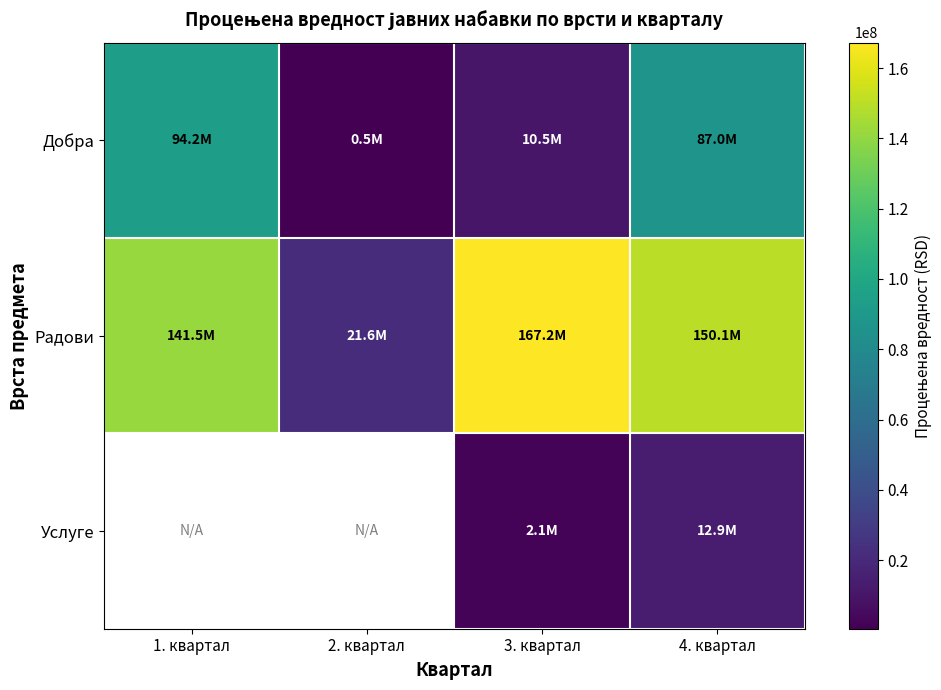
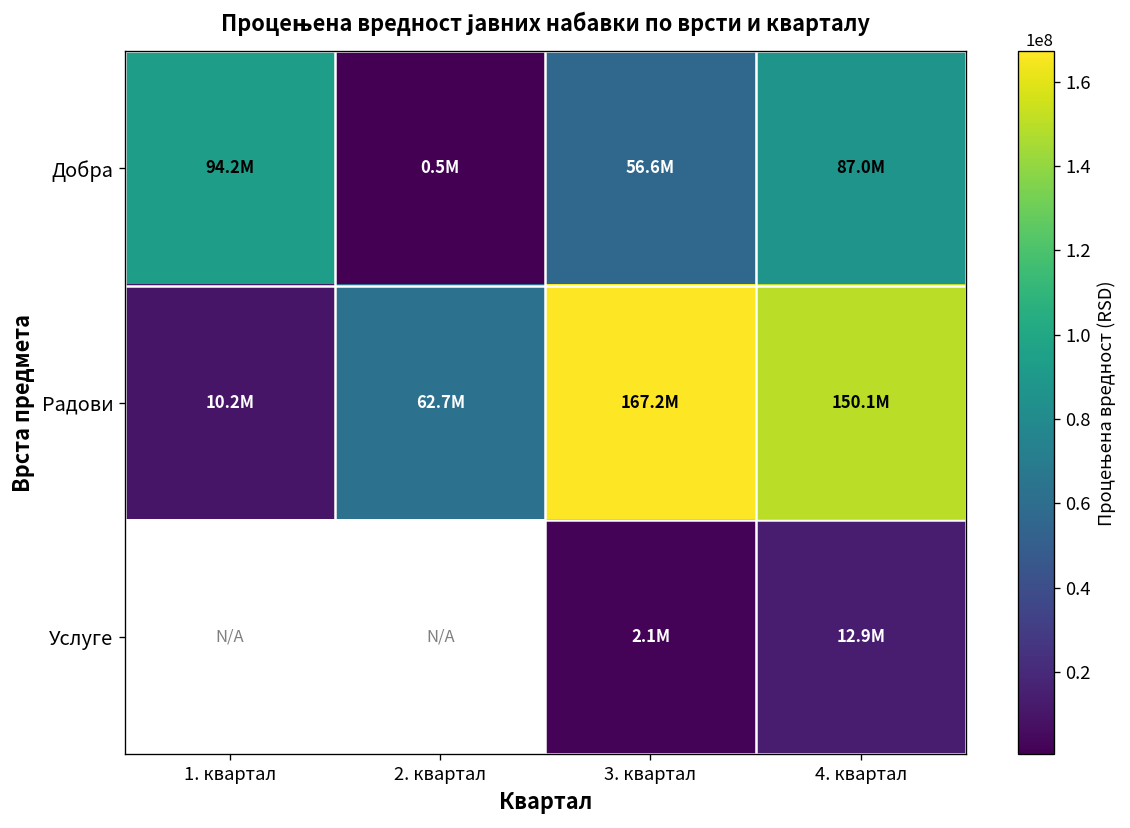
Добра, 3. квартал: 10.5M -> 56.6M
Радови, 1. квартал: 141.5M -> 10.2M
Радови, 2. квартал: 21.6M -> 62.7M
